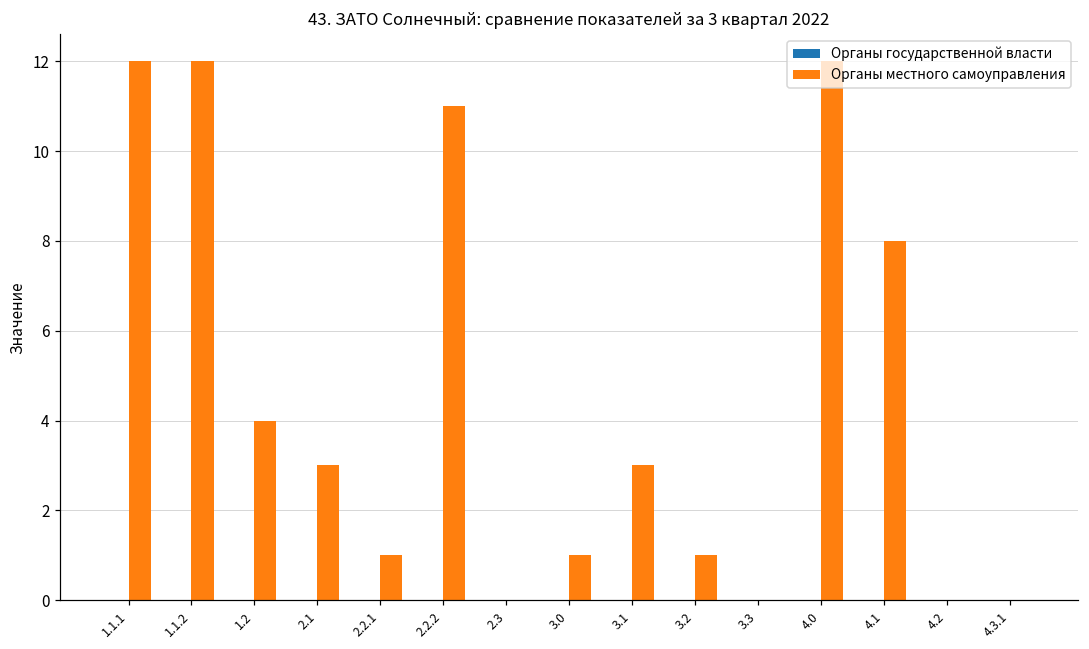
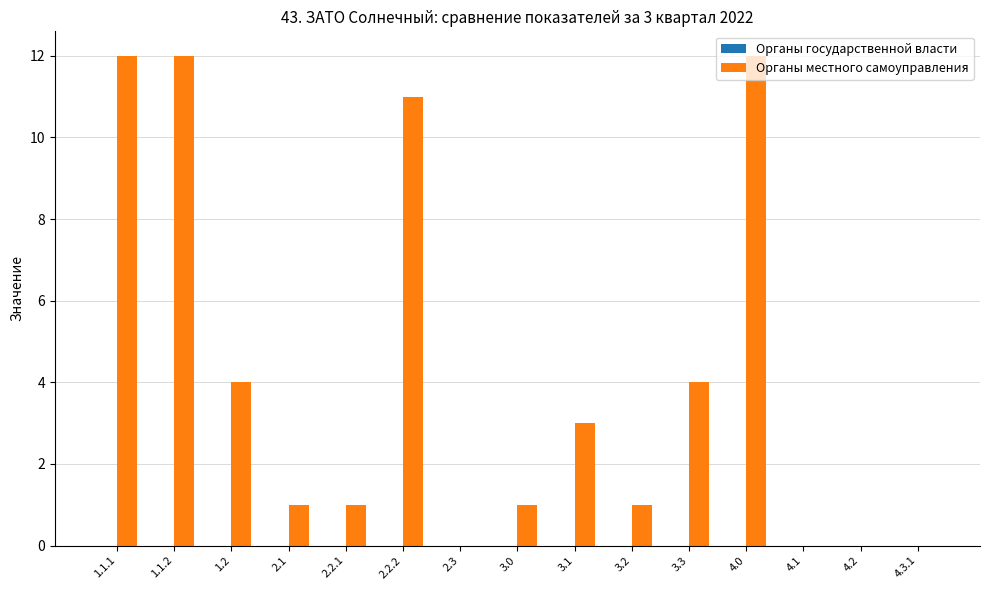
Органы местного самоуправления, 2.1: 3 -> 1
Органы местного самоуправления, 3.3: 0 -> 4
Органы местного самоуправления, 4.1: 8 -> 0
